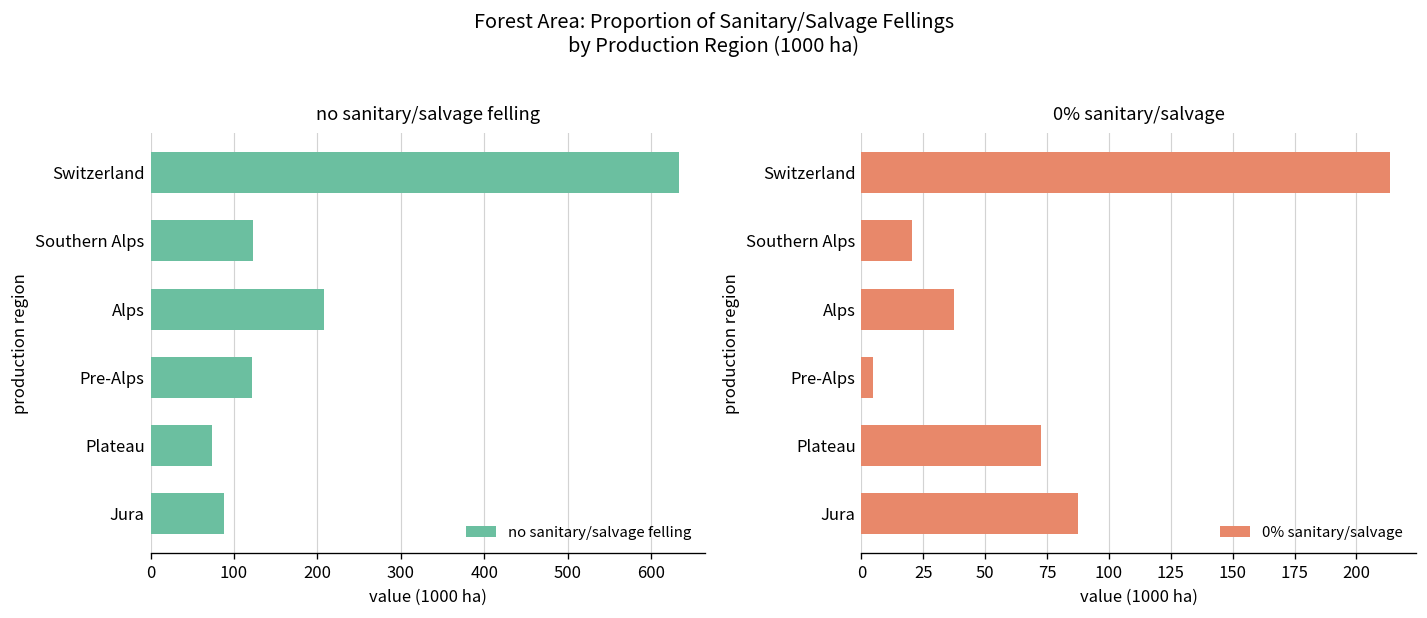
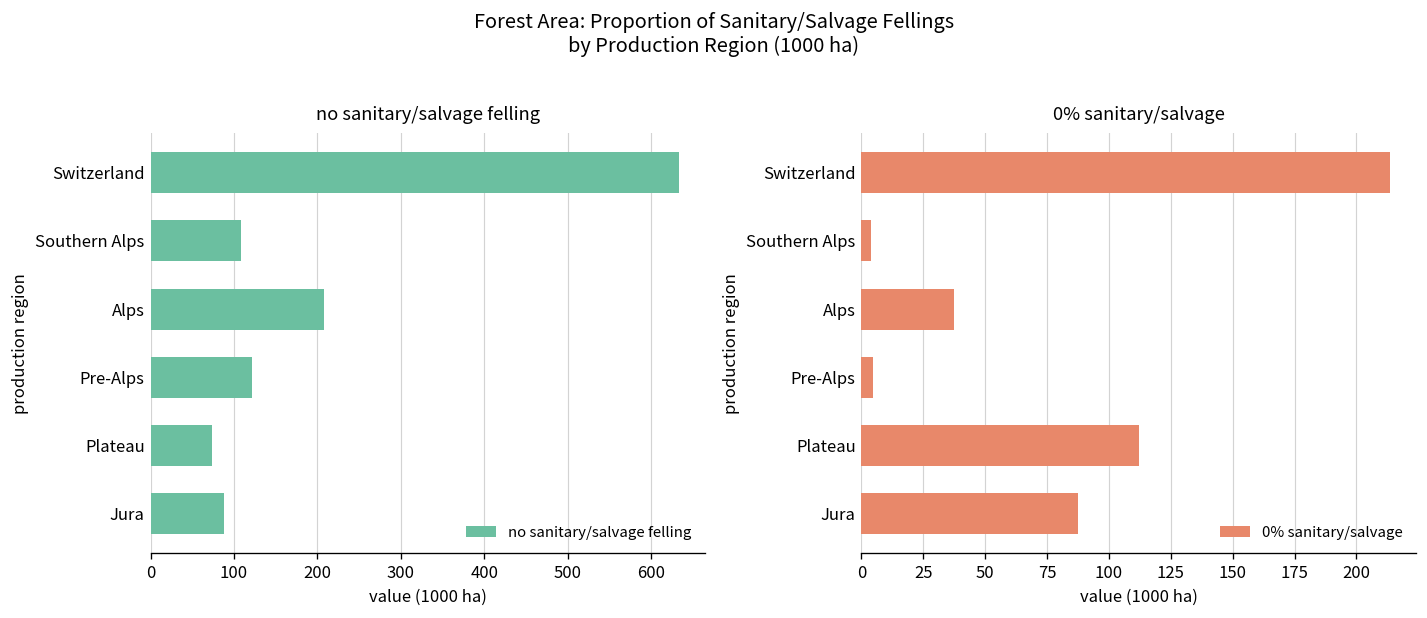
no sanitary/salvage felling, Southern Alps: 120 -> 110
0% sanitary/salvage, Southern Alps: 21 -> 4
0% sanitary/salvage, Plateau: 73 -> 112
